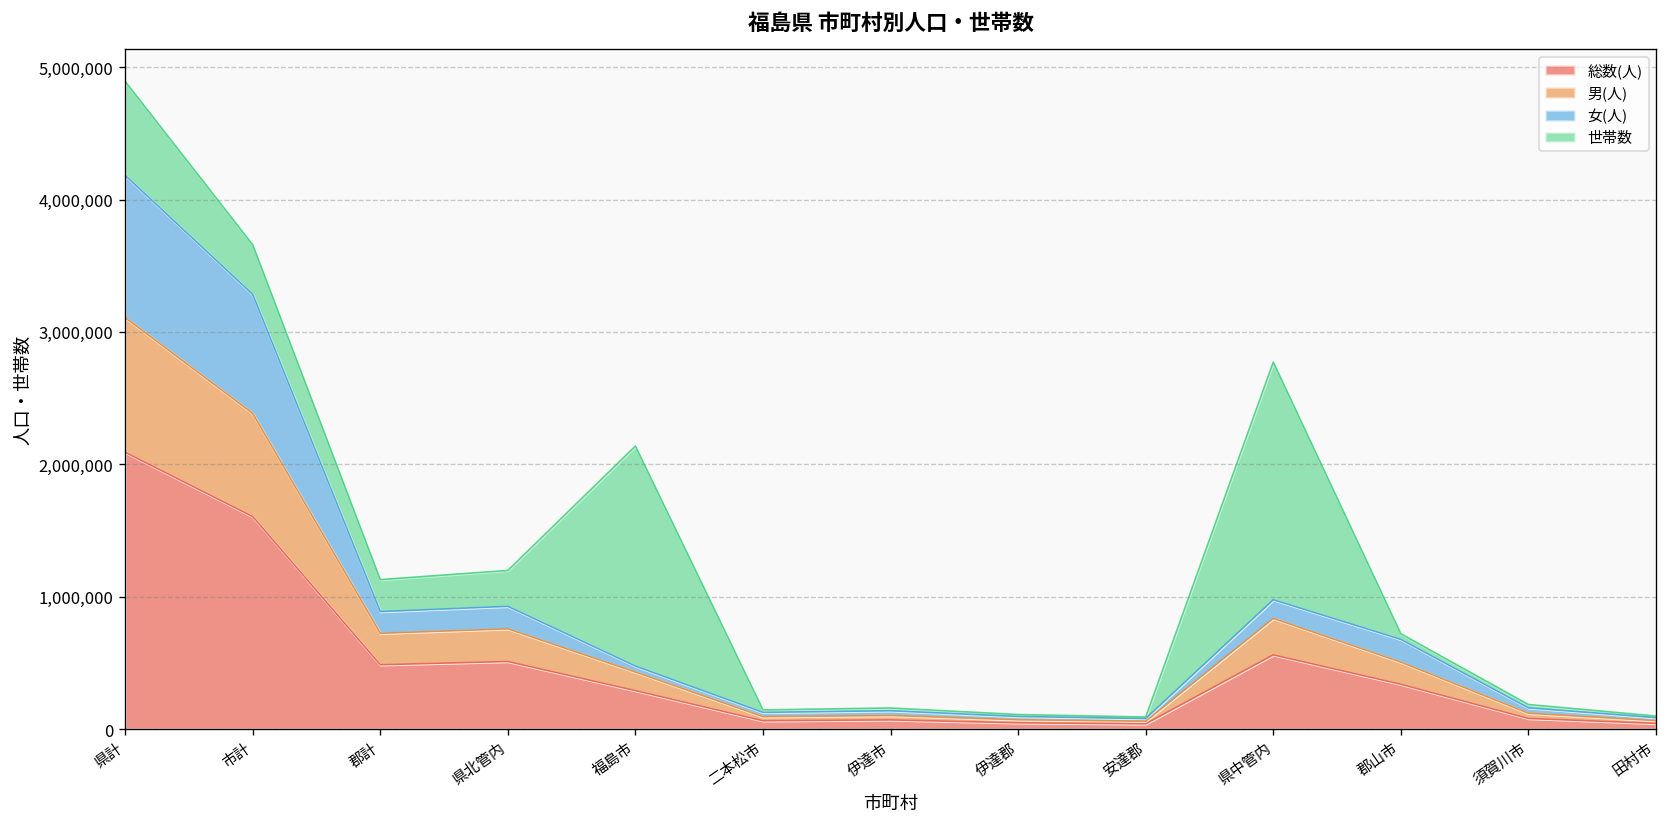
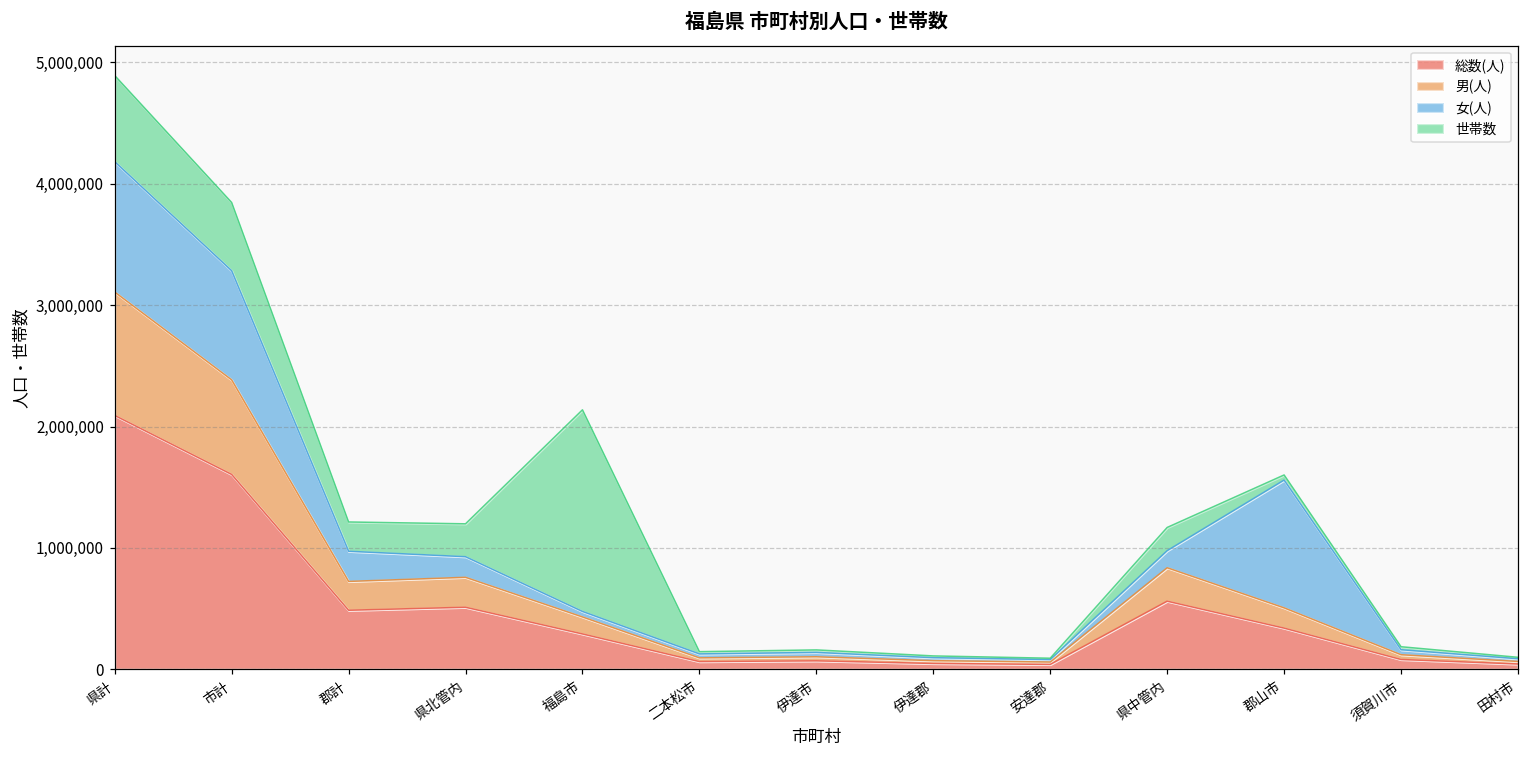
世帯数, 市計: 370,000 -> 560,000
女(人), 郡計: 160,000 -> 250,000
世帯数, 県中管内: 1,790,000 -> 190,000
女(人), 郡山市: 170,000 -> 1,050,000
